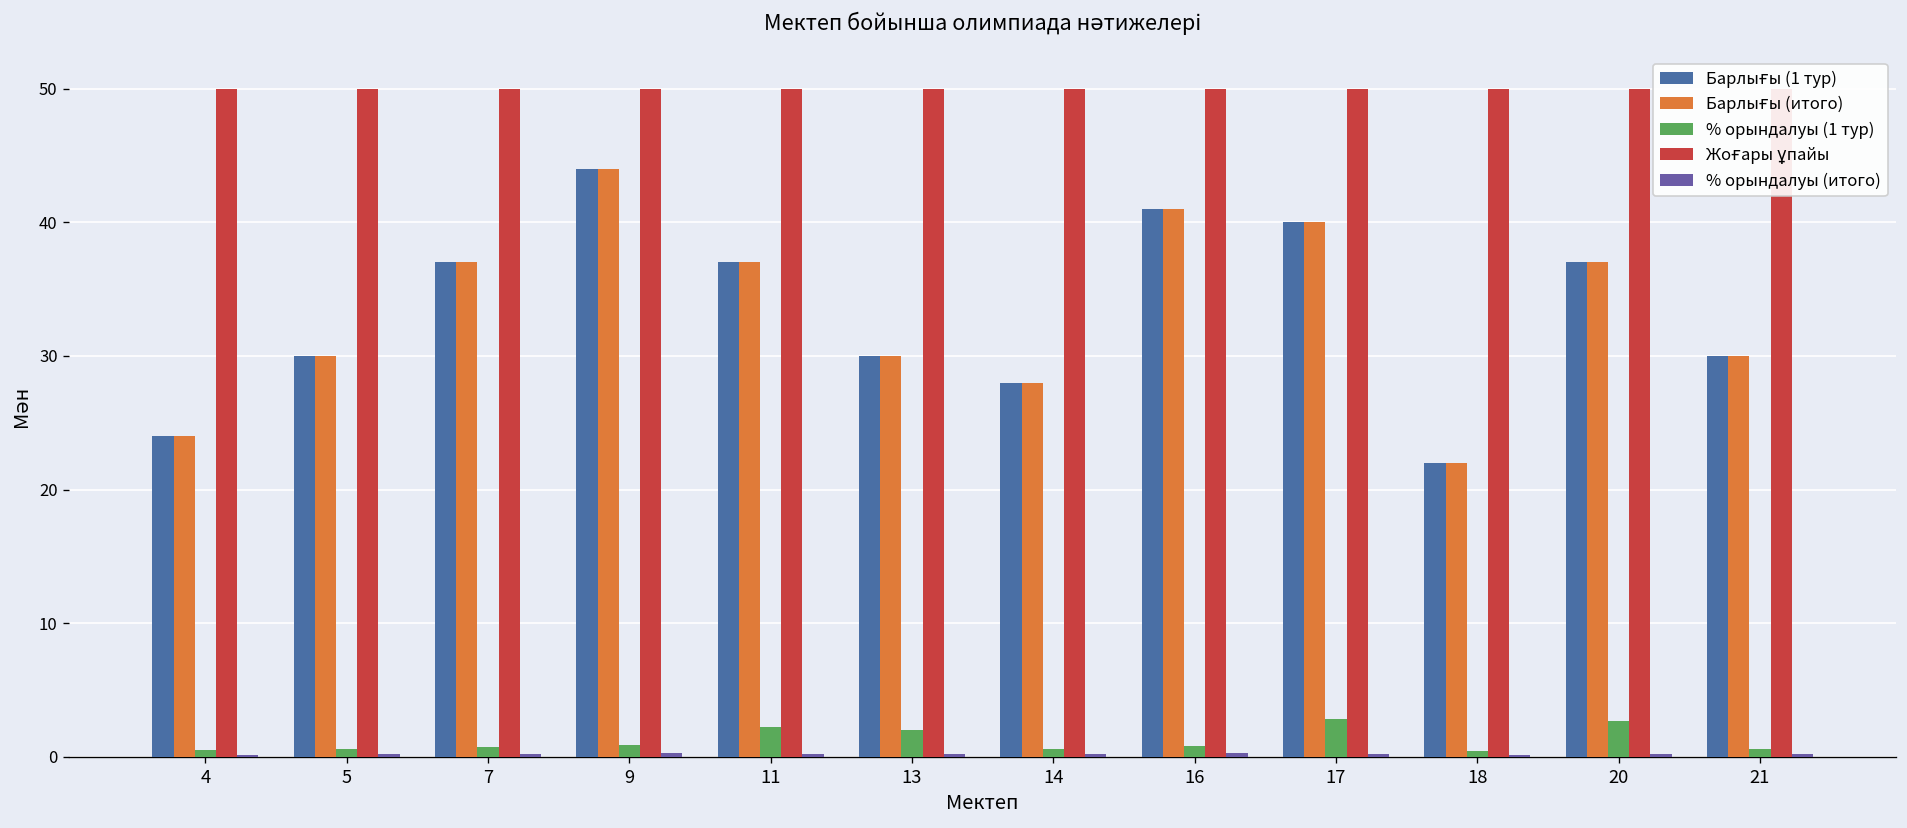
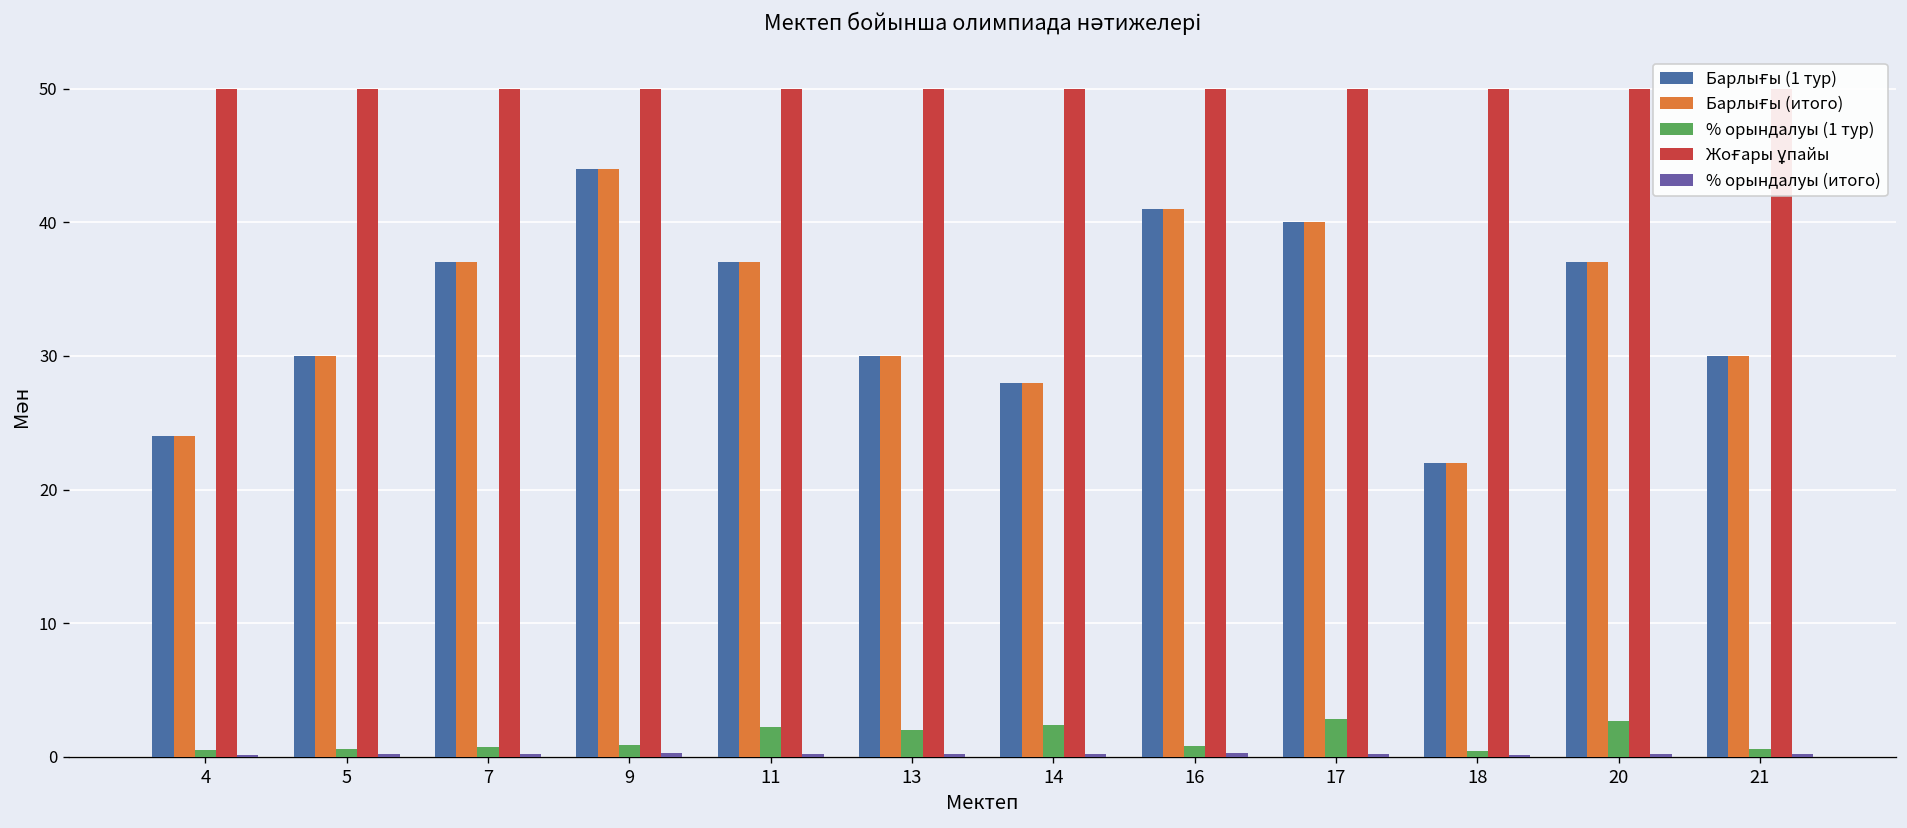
% орындалуы (1 тур), 14: 0.6 -> 2.4
